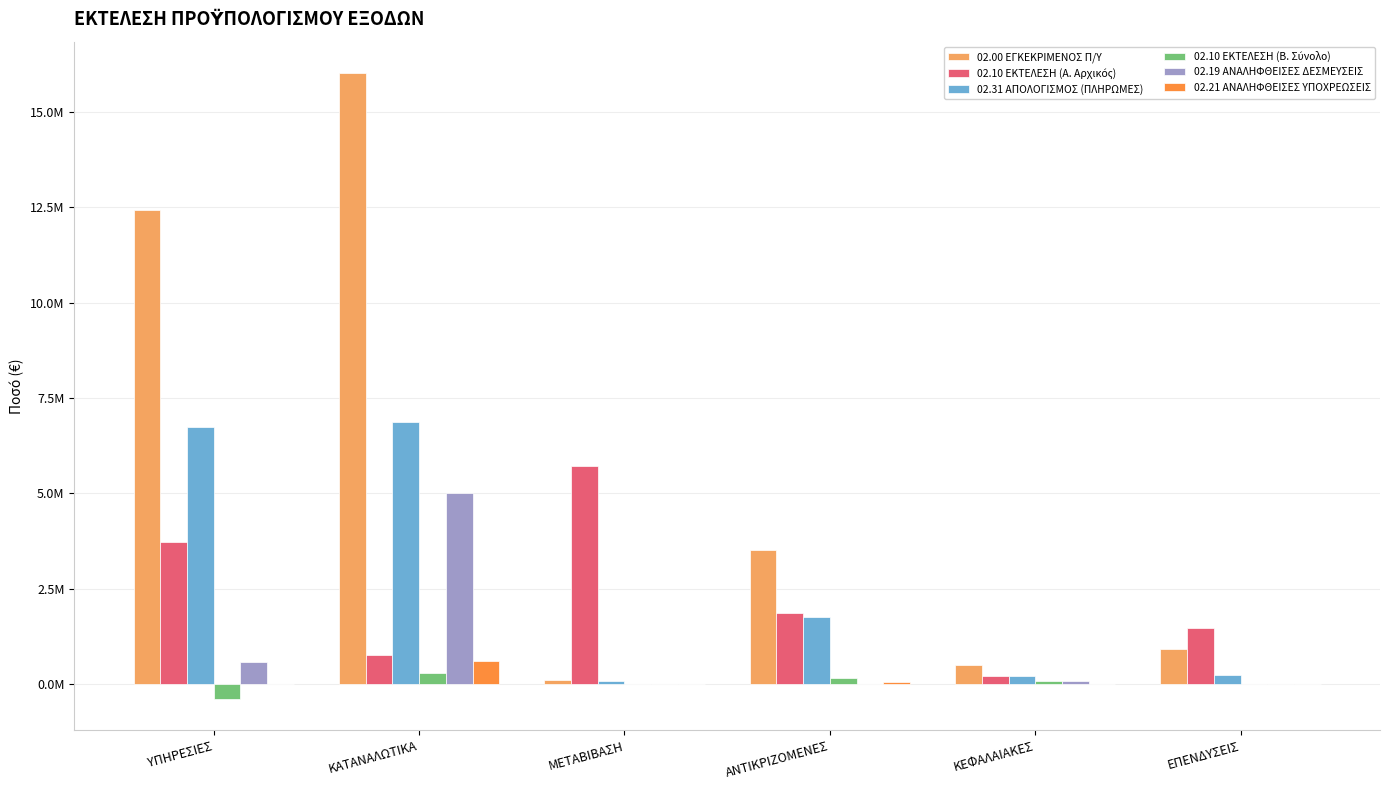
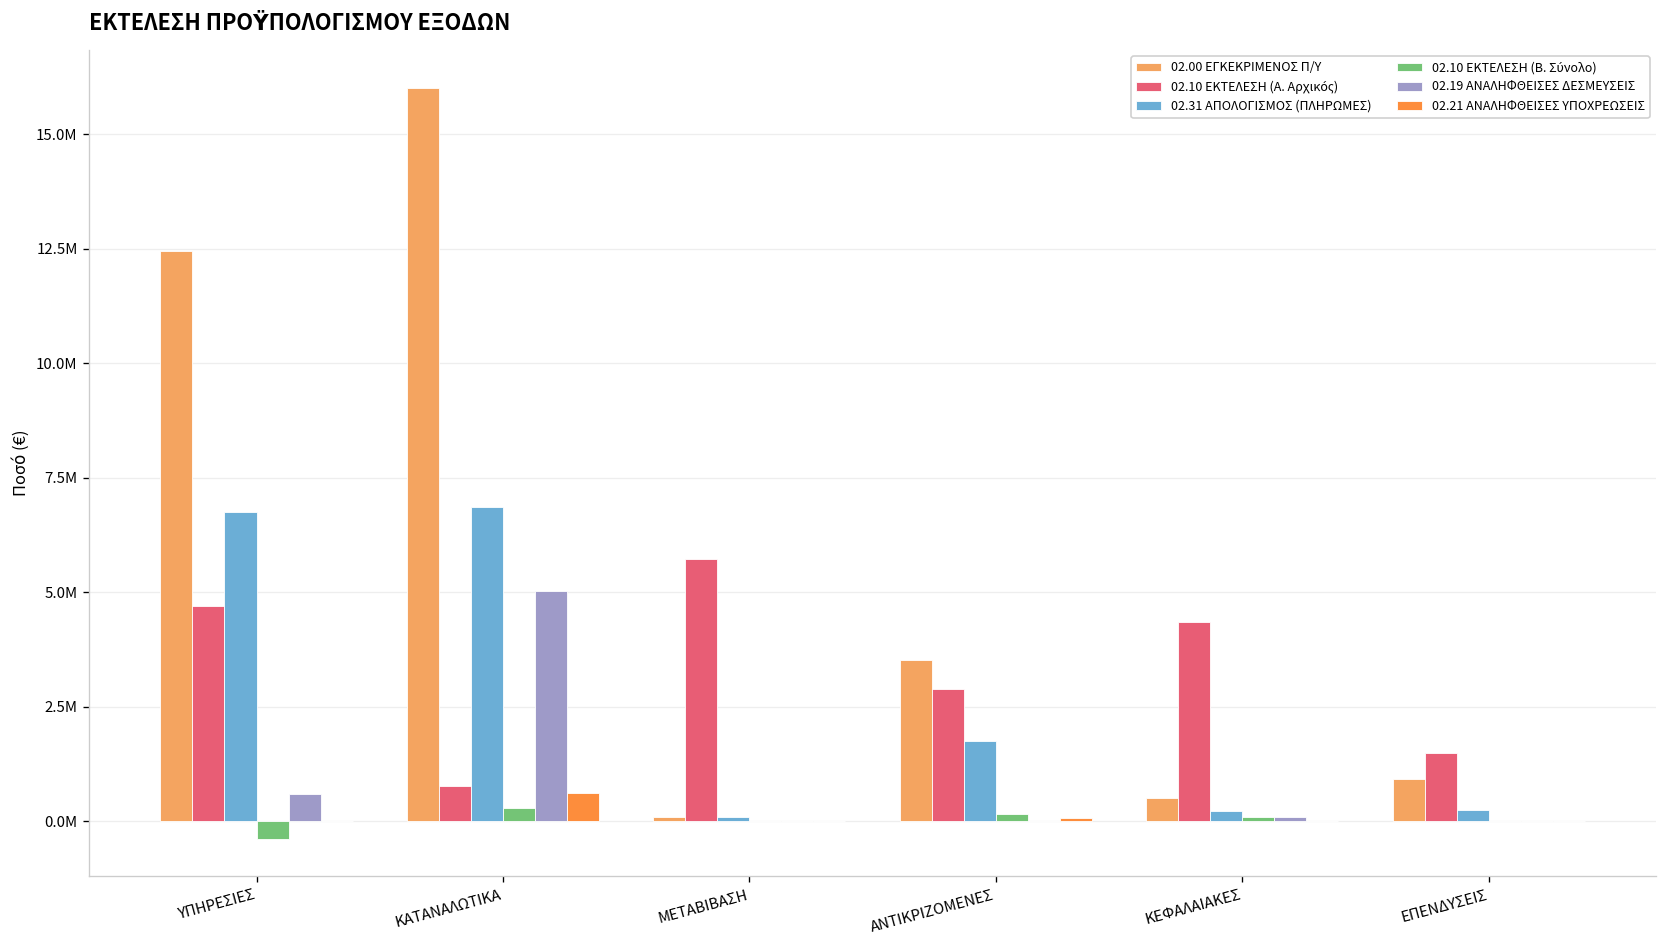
02.10 ΕΚΤΕΛΕΣΗ (Α. Αρχικός), ΥΠΗΡΕΣΙΕΣ: 3700000 -> 4700000
02.10 ΕΚΤΕΛΕΣΗ (Α. Αρχικός), ΑΝΤΙΚΡΙΖΟΜΕΝΕΣ: 1900000 -> 2900000
02.10 ΕΚΤΕΛΕΣΗ (Α. Αρχικός), ΚΕΦΑΛΑΙΑΚΕΣ: 200000 -> 4300000
